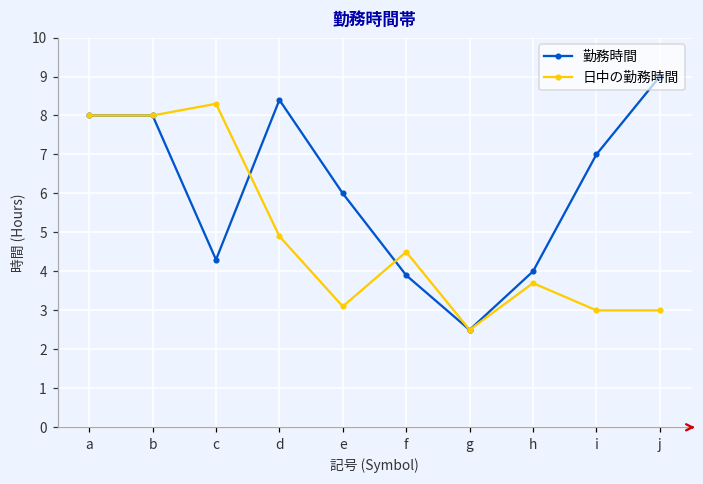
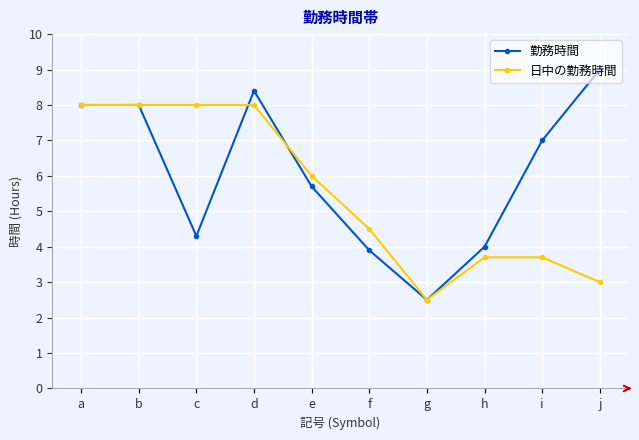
日中の勤務時間, c: 8.3 -> 8.0
日中の勤務時間, d: 4.9 -> 8.0
勤務時間, e: 6.0 -> 5.7
日中の勤務時間, e: 3.1 -> 6.0
日中の勤務時間, i: 3.0 -> 3.7
